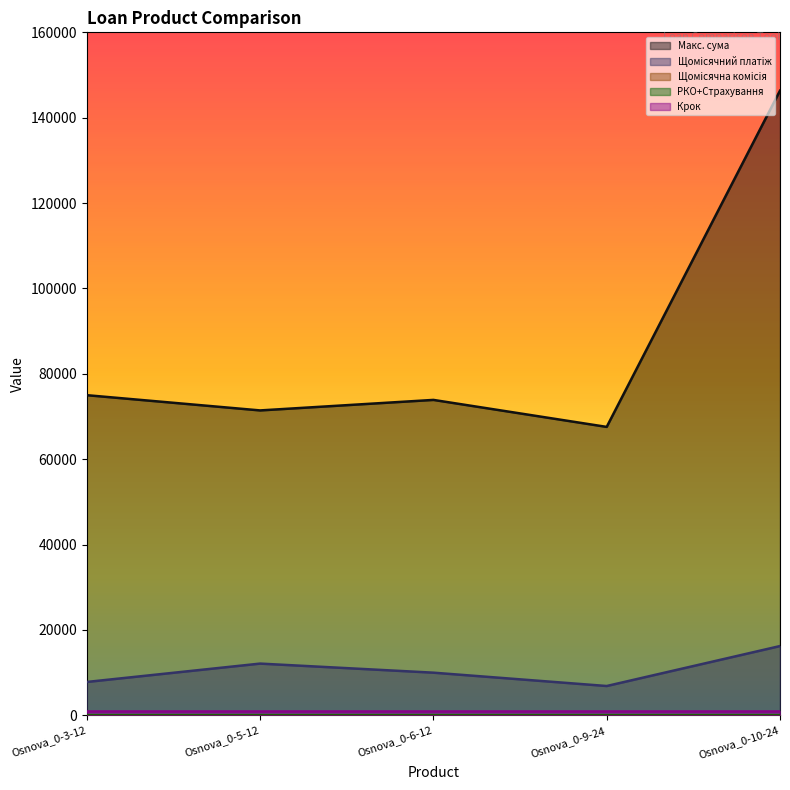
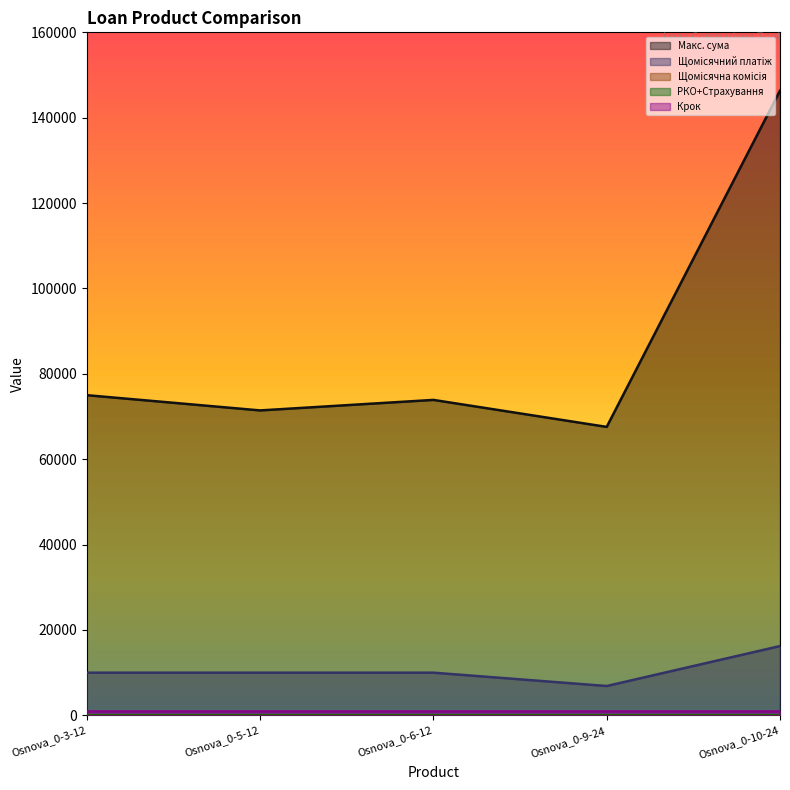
Щомісячний платіж, Osnova_0-3-12: 8000 -> 10000
Щомісячний платіж, Osnova_0-5-12: 12000 -> 10000
